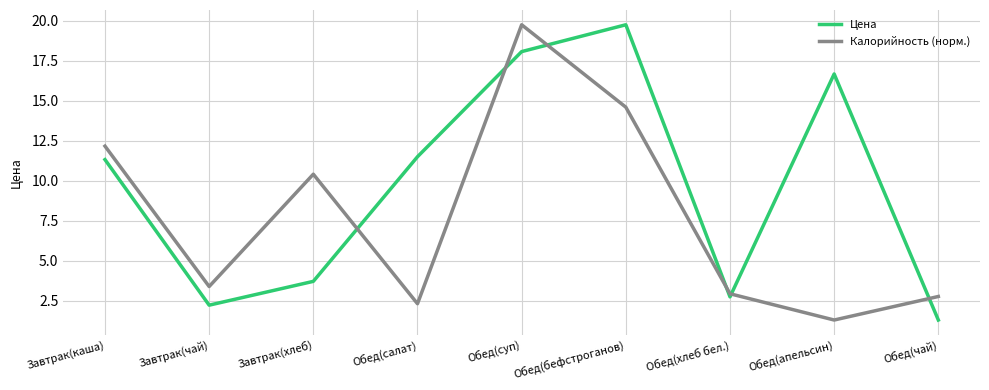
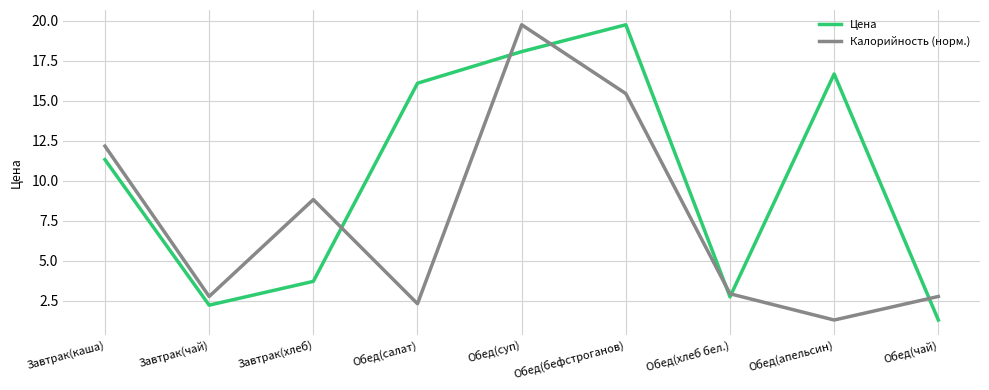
Калорийность (норм.), Завтрак(чай): 3.4 -> 2.8
Калорийность (норм.), Завтрак(хлеб): 10.4 -> 8.8
Цена, Обед(салат): 11.5 -> 16.1
Калорийность (норм.), Обед(бефстроганов): 14.6 -> 15.5
